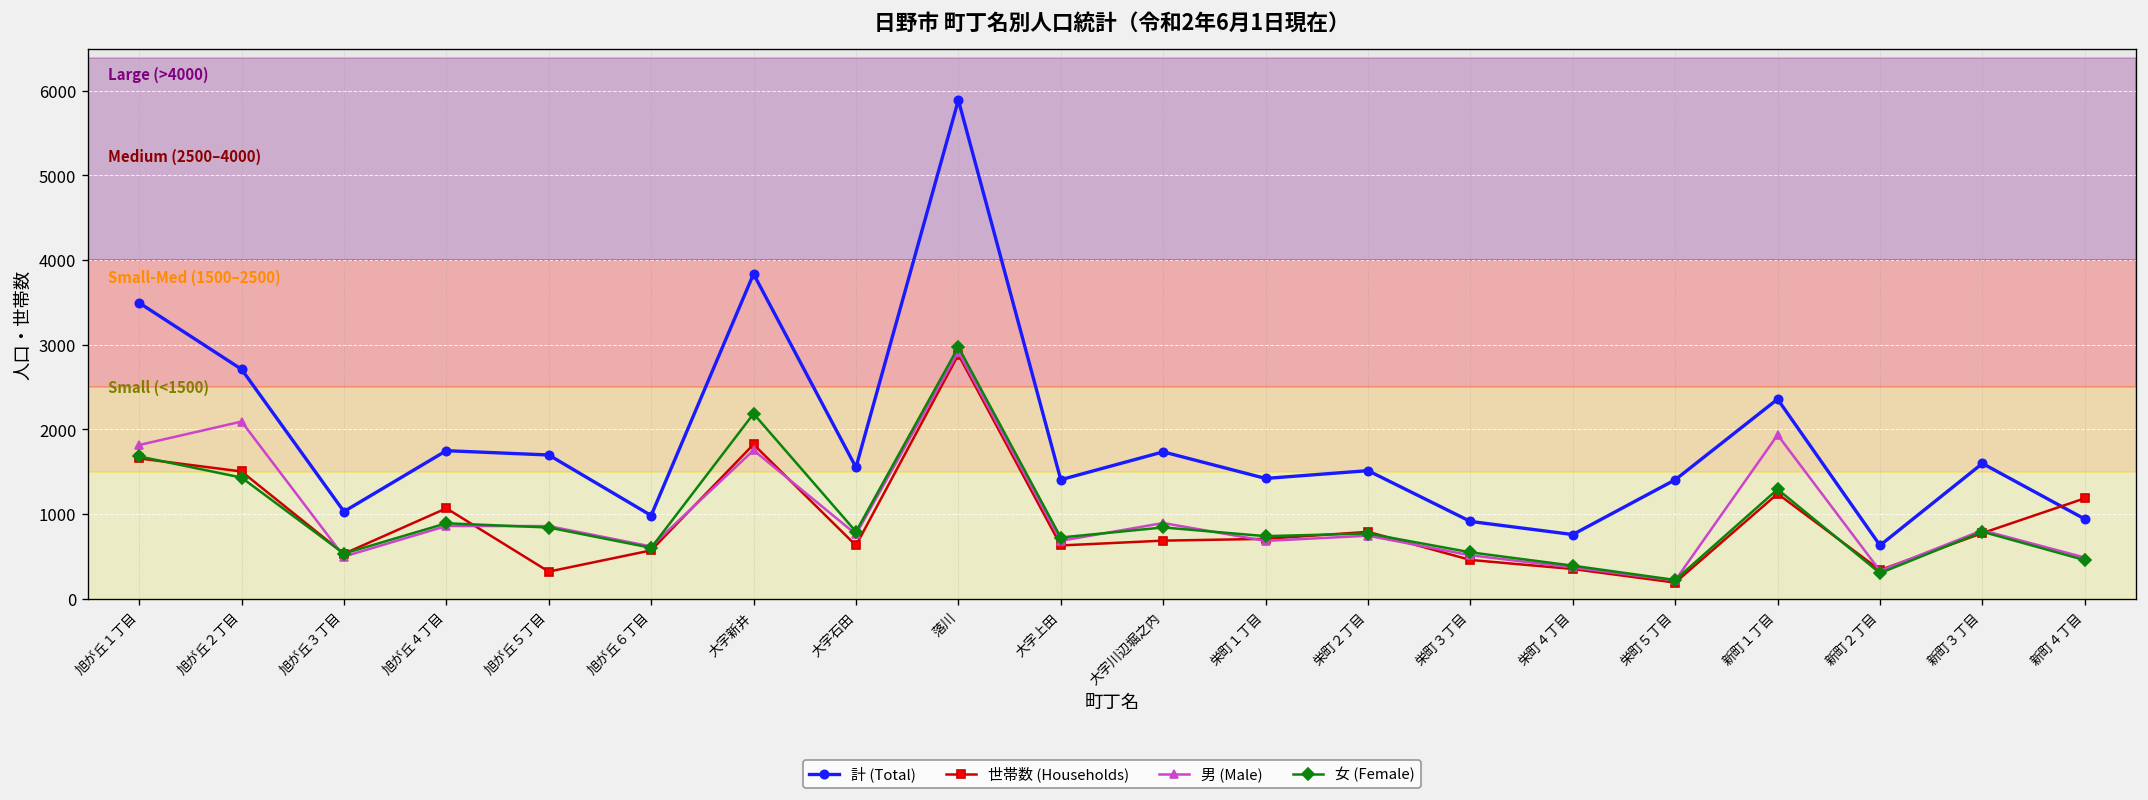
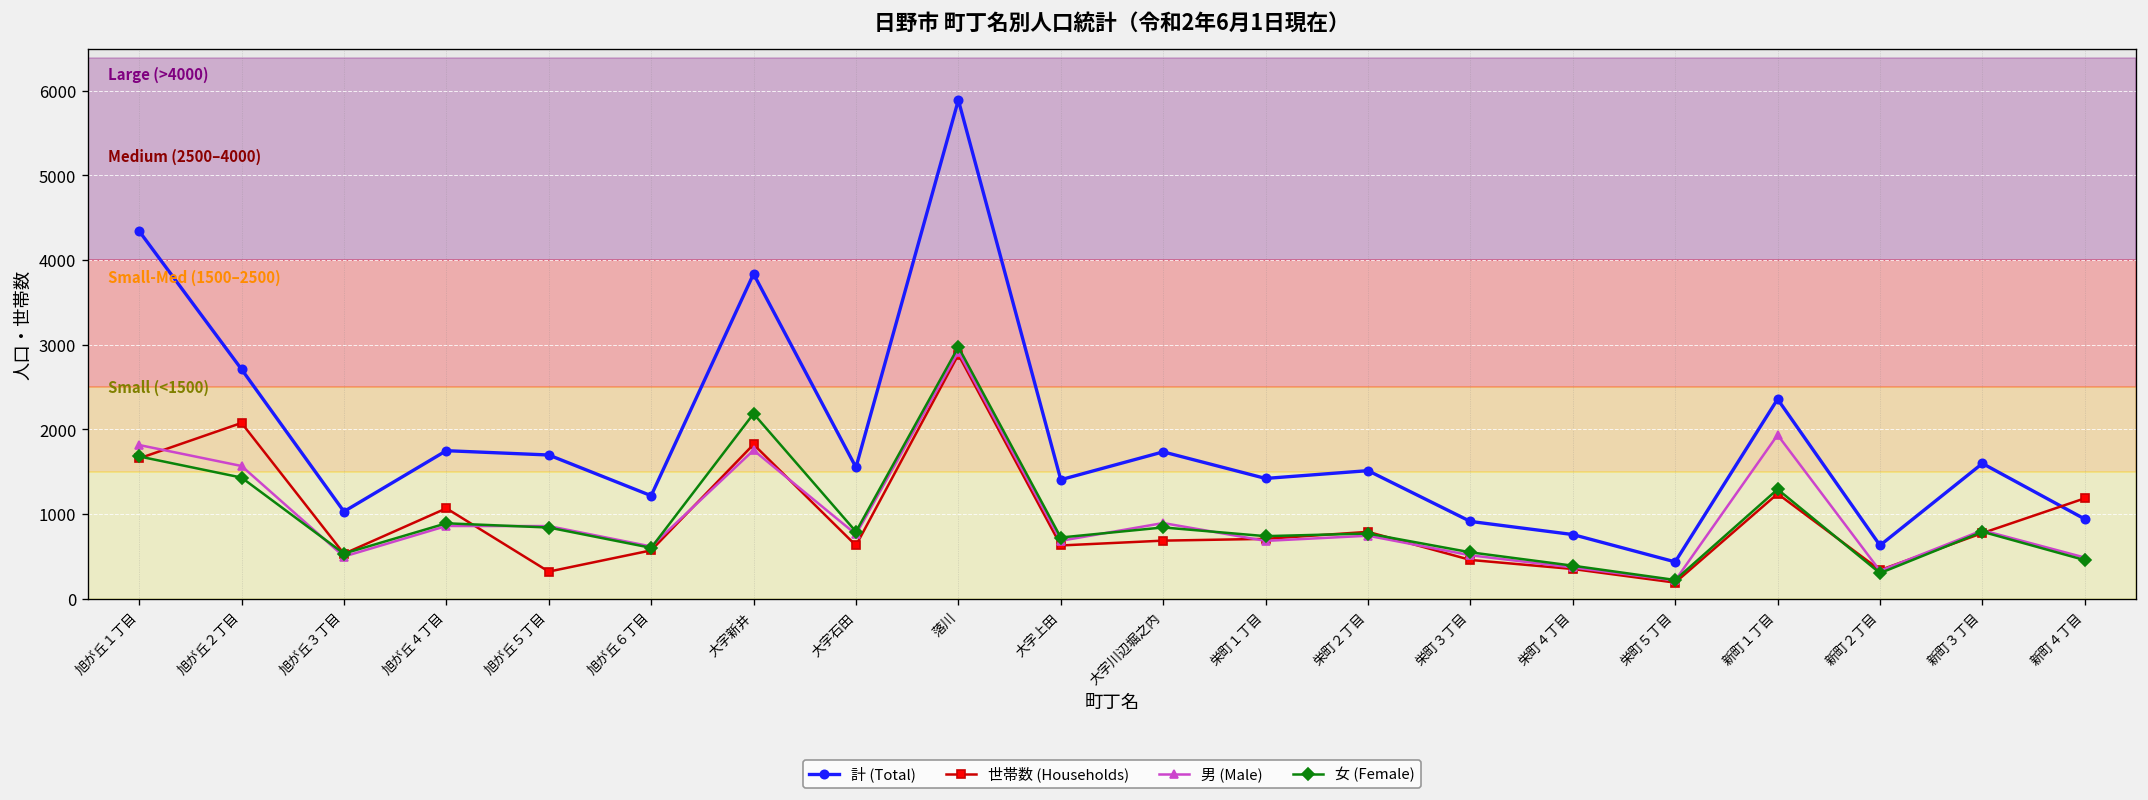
計 (Total), 旭が丘１丁目: 3500 -> 4300
世帯数 (Households), 旭が丘２丁目: 1500 -> 2100
男 (Male), 旭が丘２丁目: 2100 -> 1600
計 (Total), 旭が丘６丁目: 1000 -> 1200
計 (Total), 栄町５丁目: 1400 -> 400
